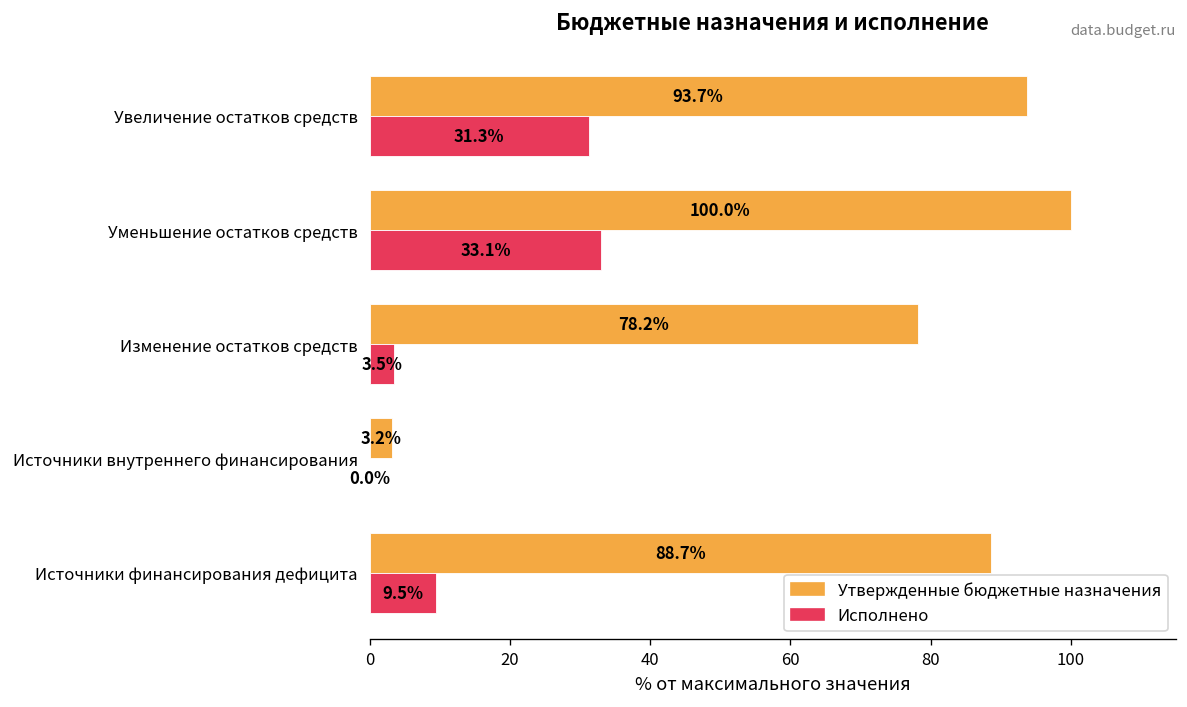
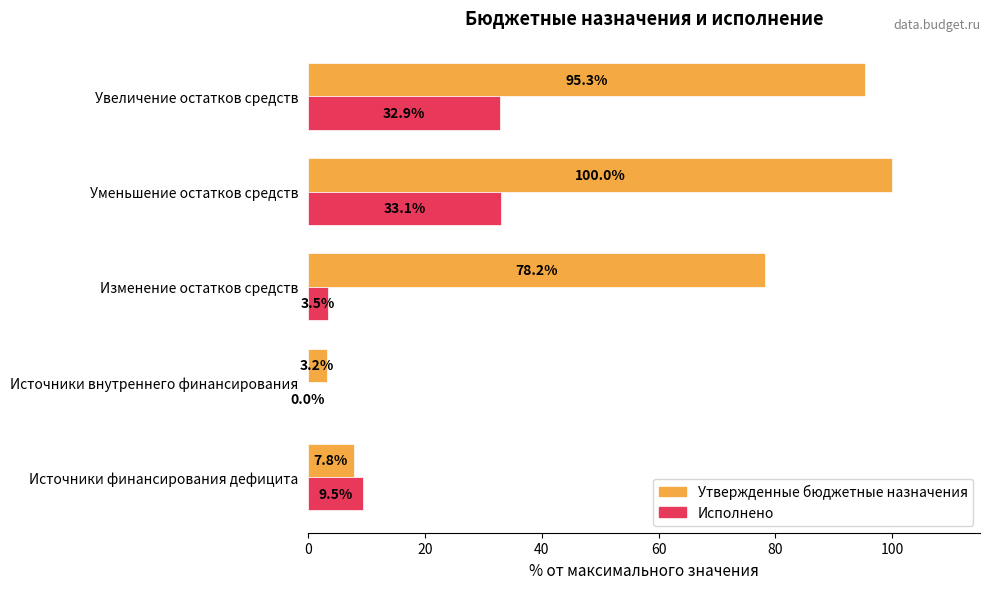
Утвержденные бюджетные назначения, Увеличение остатков средств: 93.7% -> 95.3%
Исполнено, Увеличение остатков средств: 31.3% -> 32.9%
Утвержденные бюджетные назначения, Источники финансирования дефицита: 88.7% -> 7.8%
